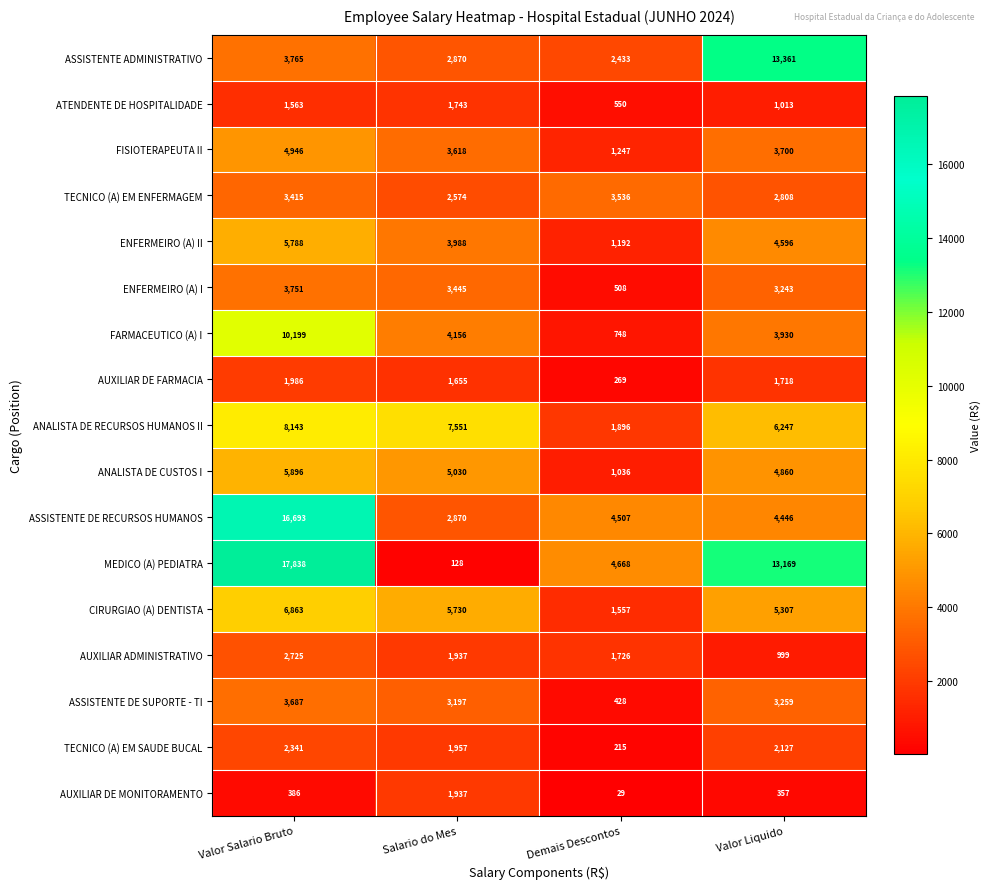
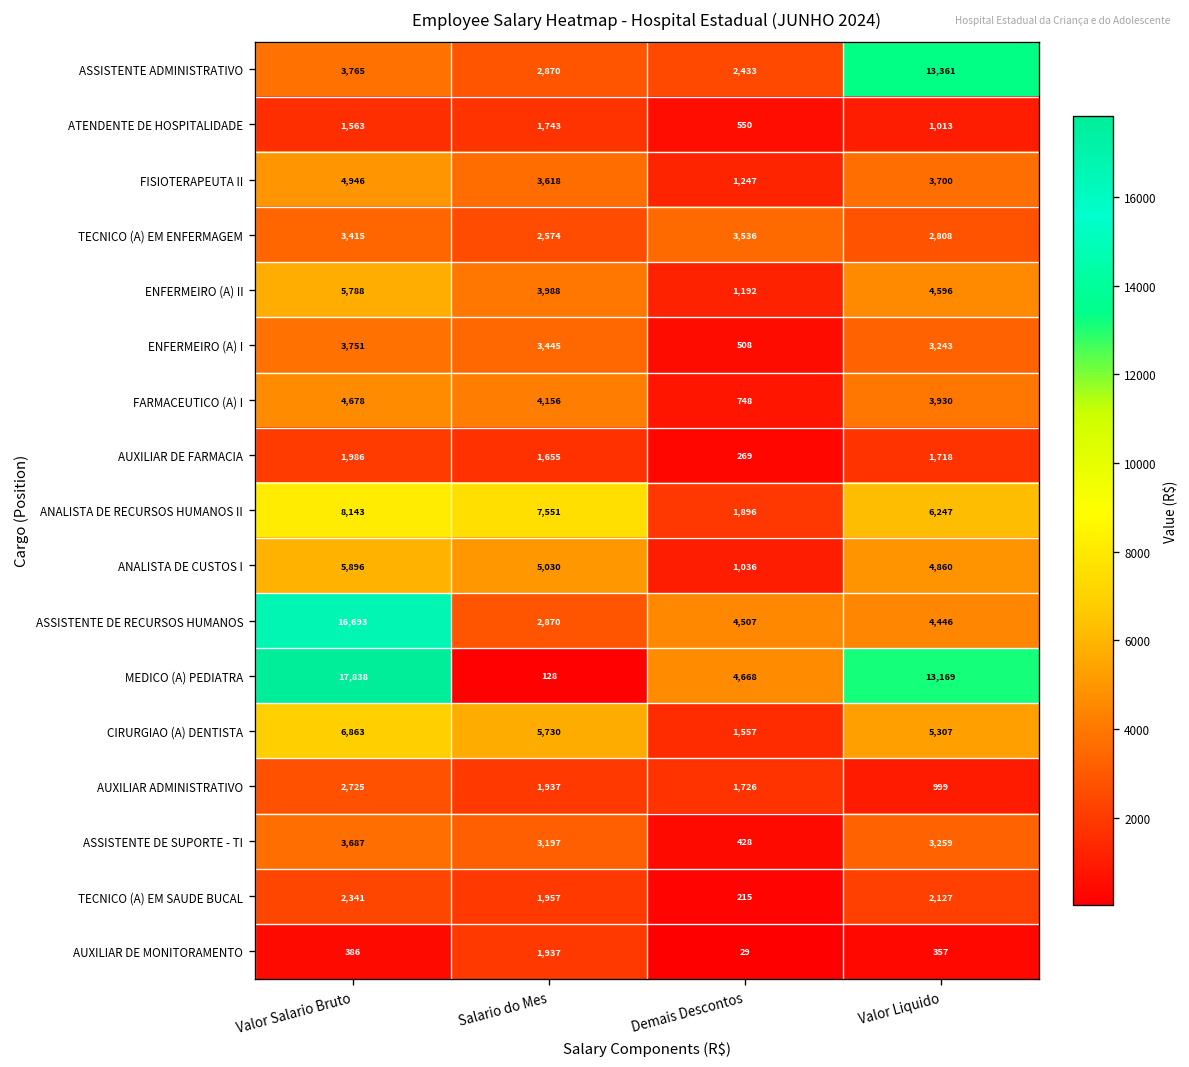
FARMACEUTICO (A) I, Valor Salario Bruto: 10,199 -> 4,678
